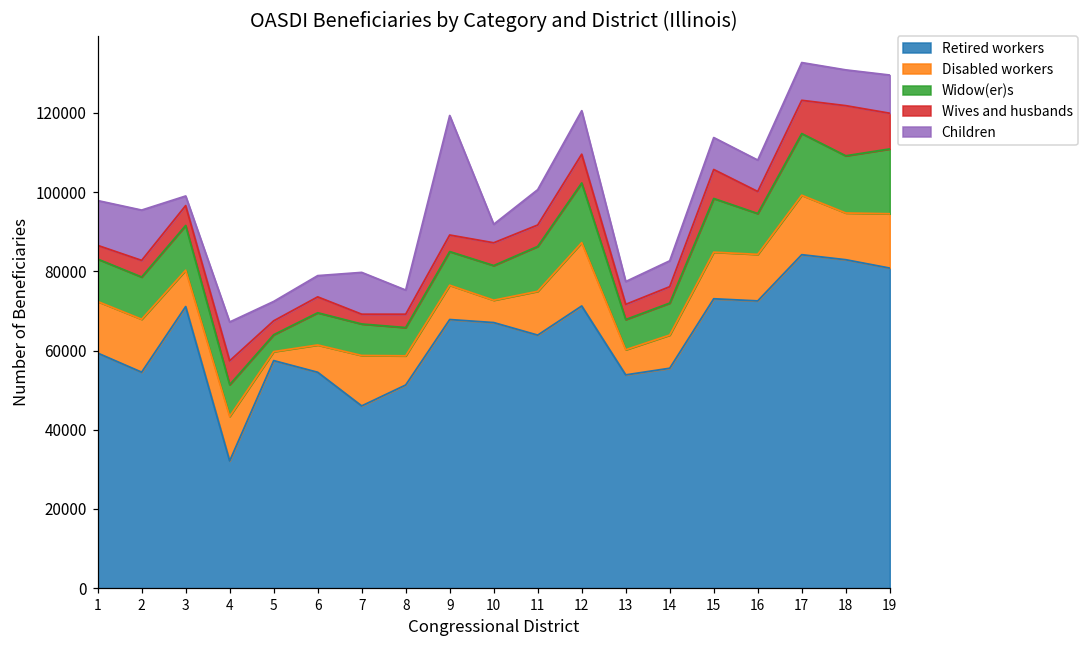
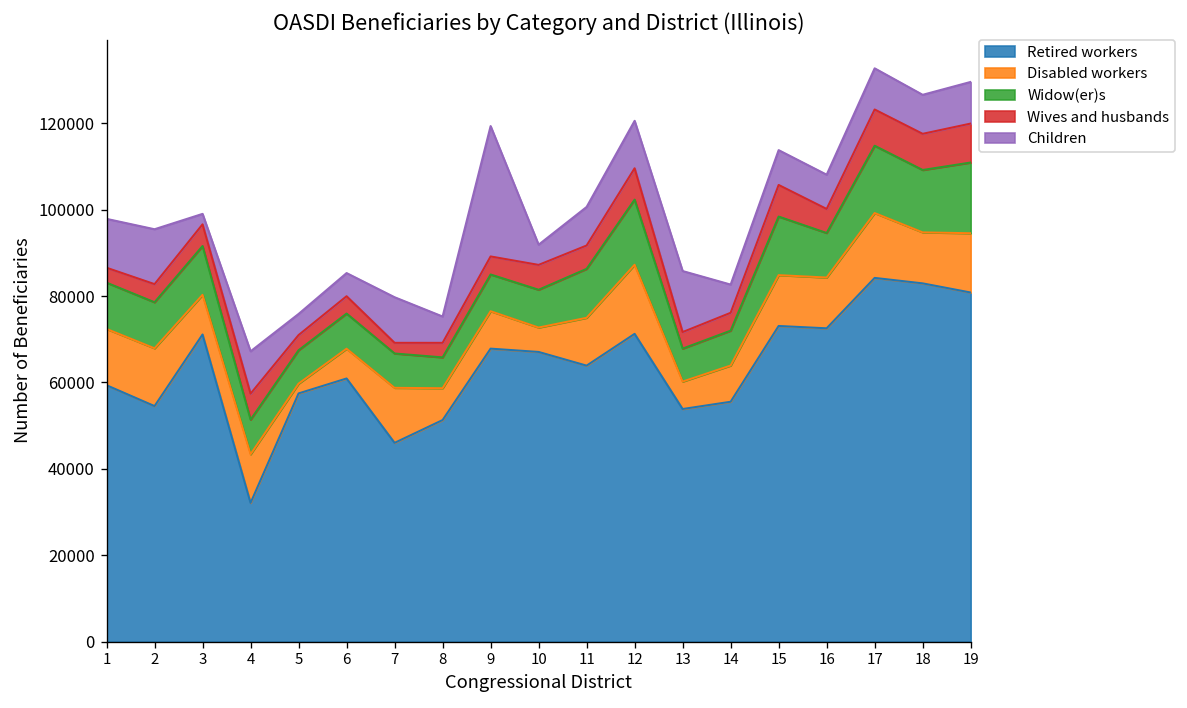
Widow(er)s, 5: 4000 -> 8000
Retired workers, 6: 55000 -> 61000
Children, 13: 6000 -> 14000
Wives and husbands, 18: 13000 -> 8000
